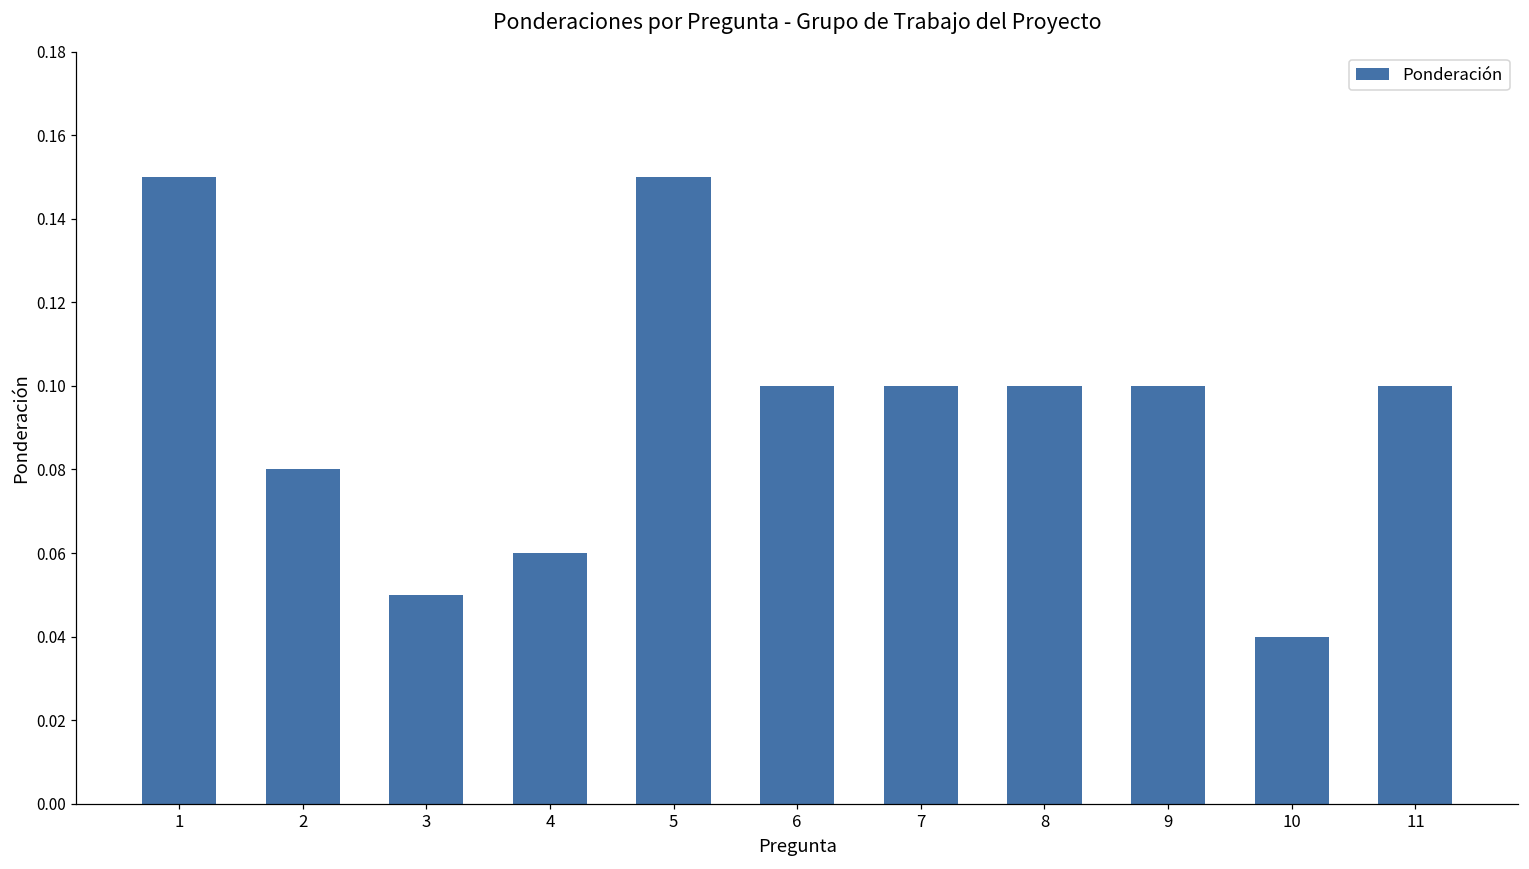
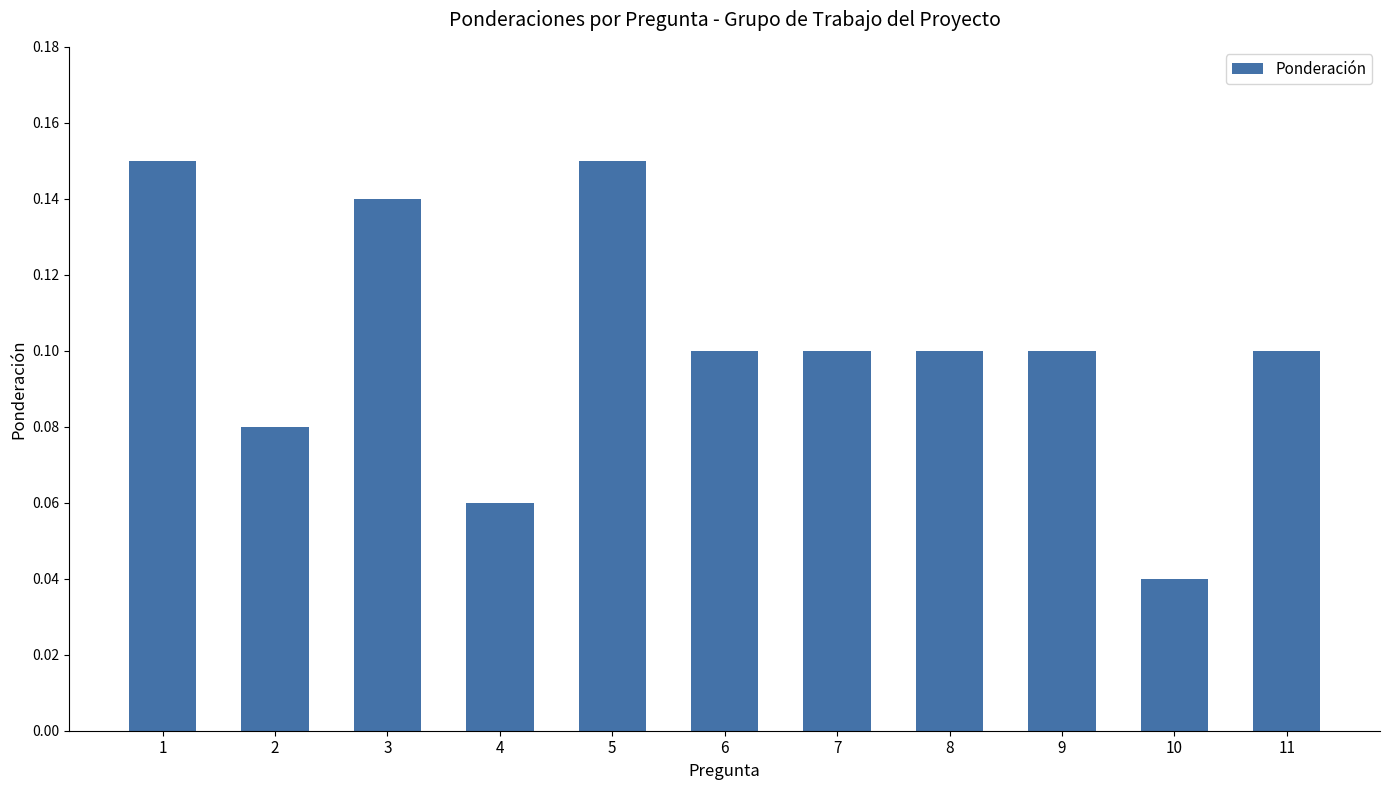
3: 0.05 -> 0.14
